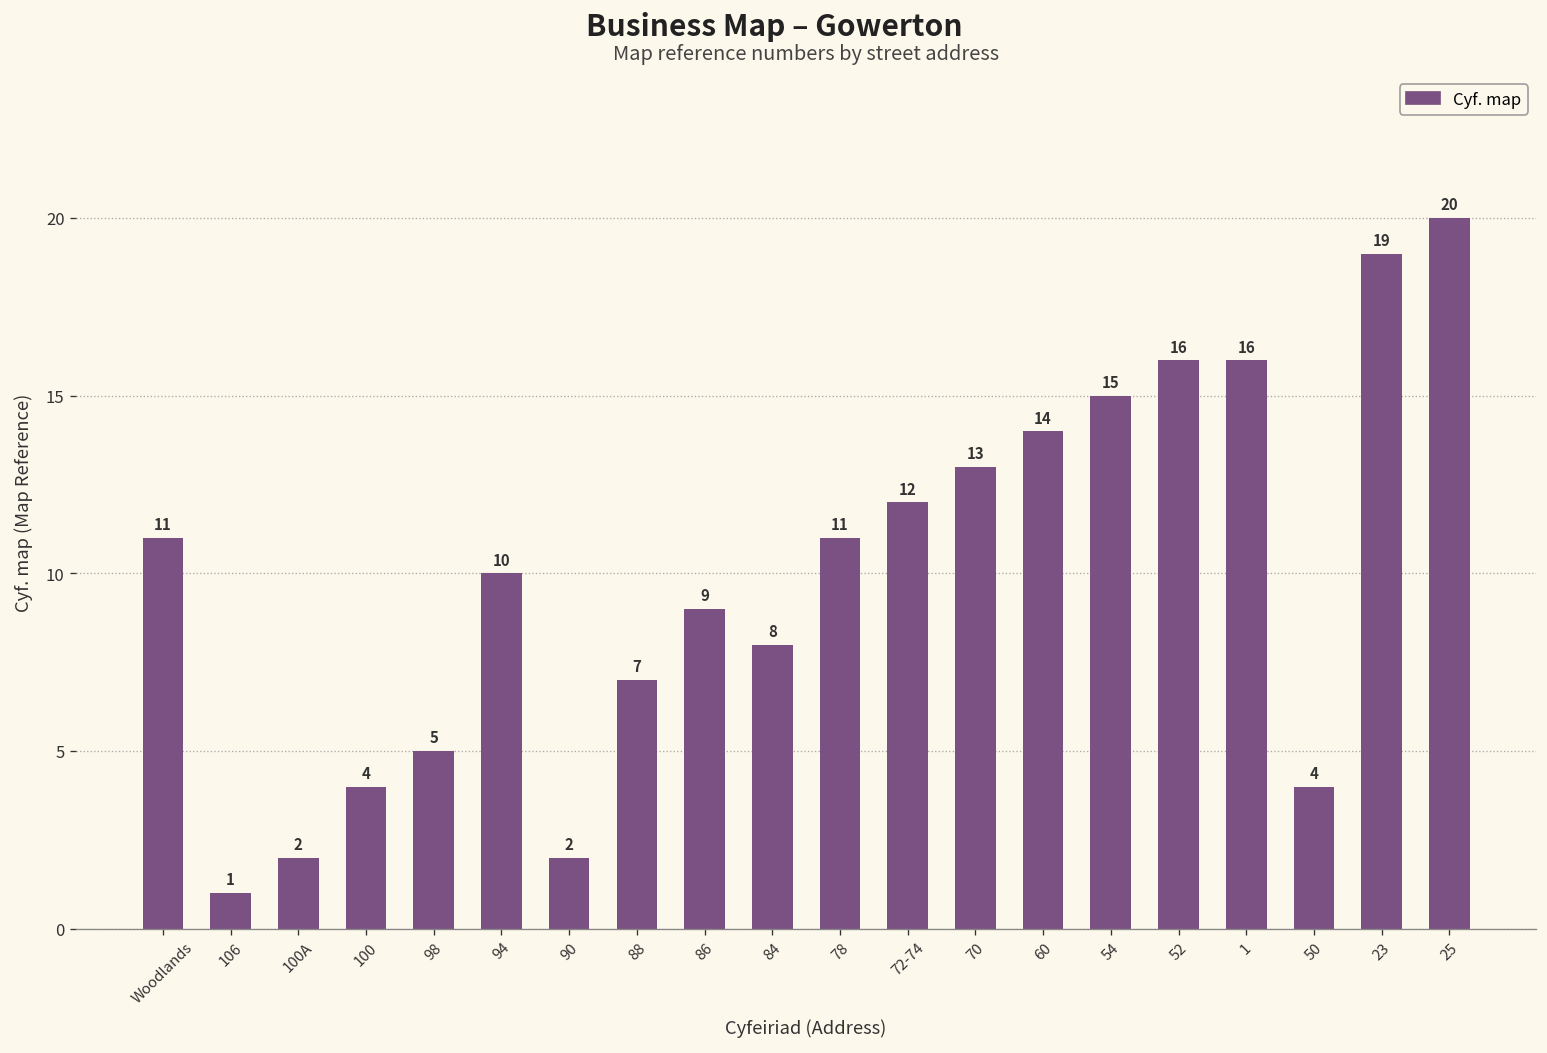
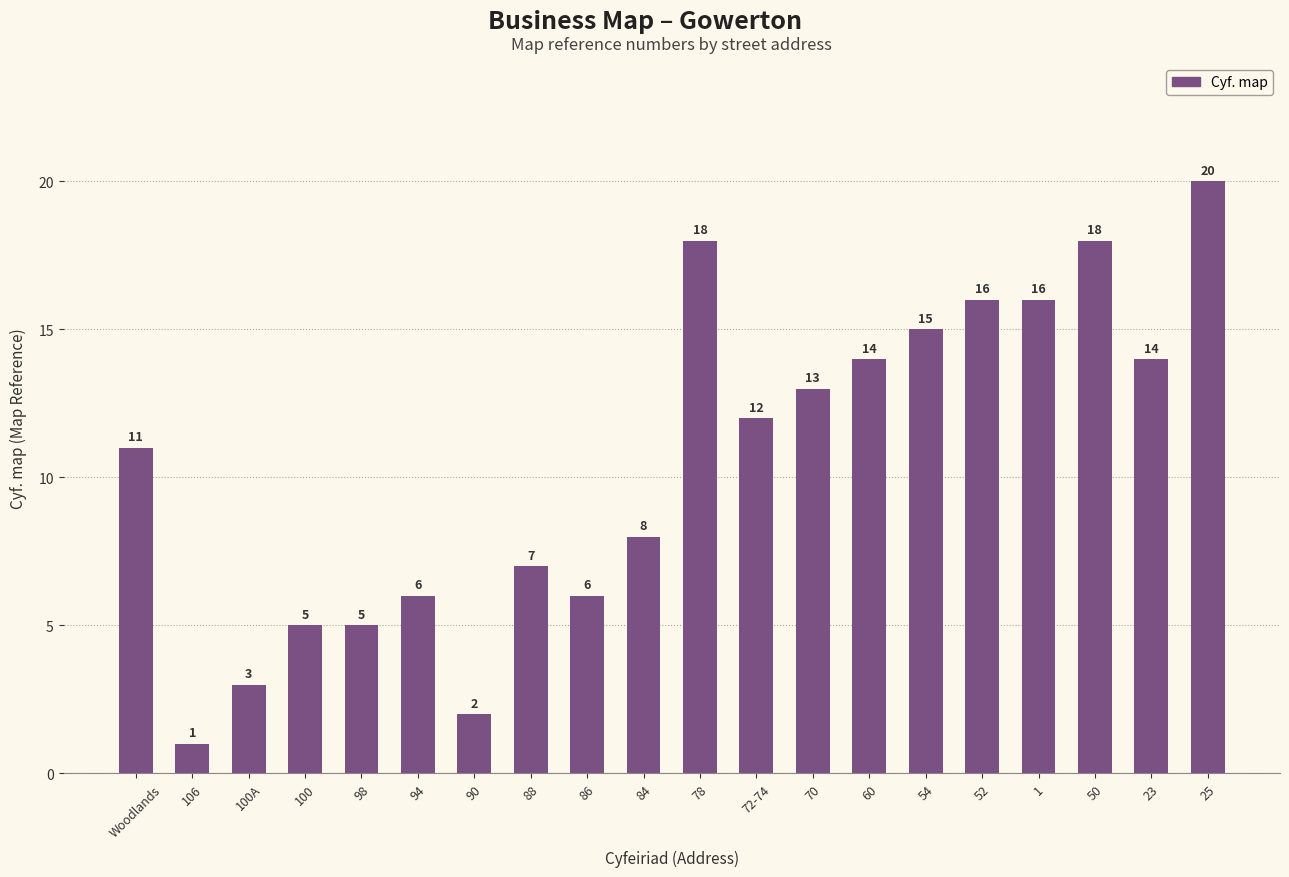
100A: 2 -> 3
100: 4 -> 5
94: 10 -> 6
86: 9 -> 6
78: 11 -> 18
50: 4 -> 18
23: 19 -> 14
